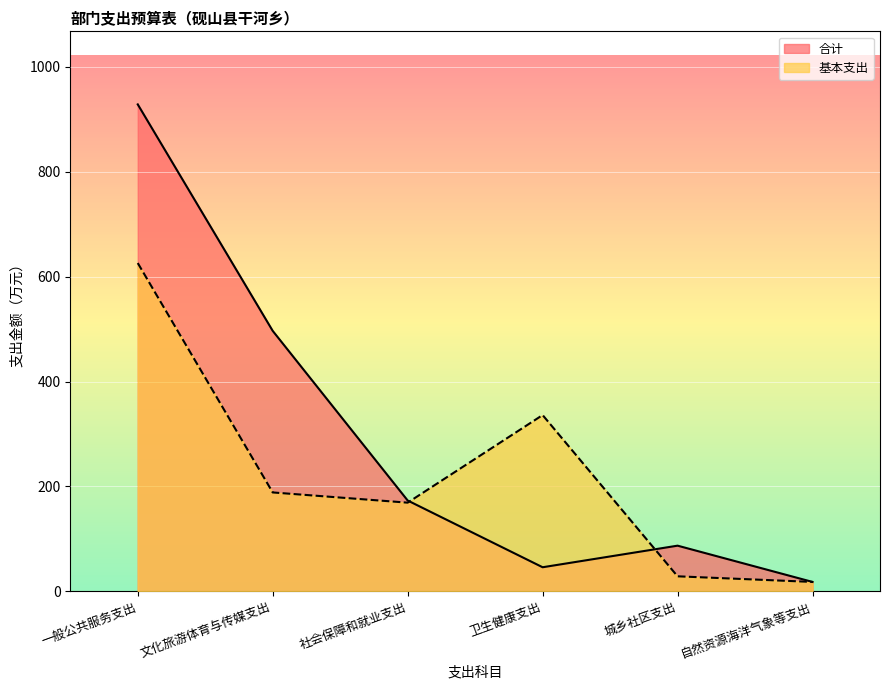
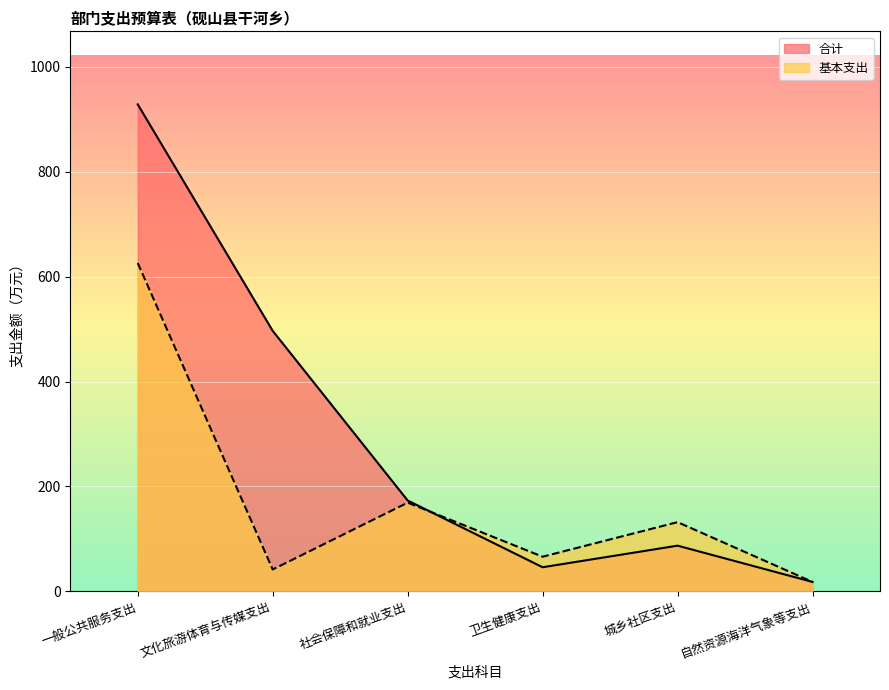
基本支出, 文化旅游体育与传媒支出: 190 -> 40
基本支出, 卫生健康支出: 340 -> 70
基本支出, 城乡社区支出: 30 -> 130
